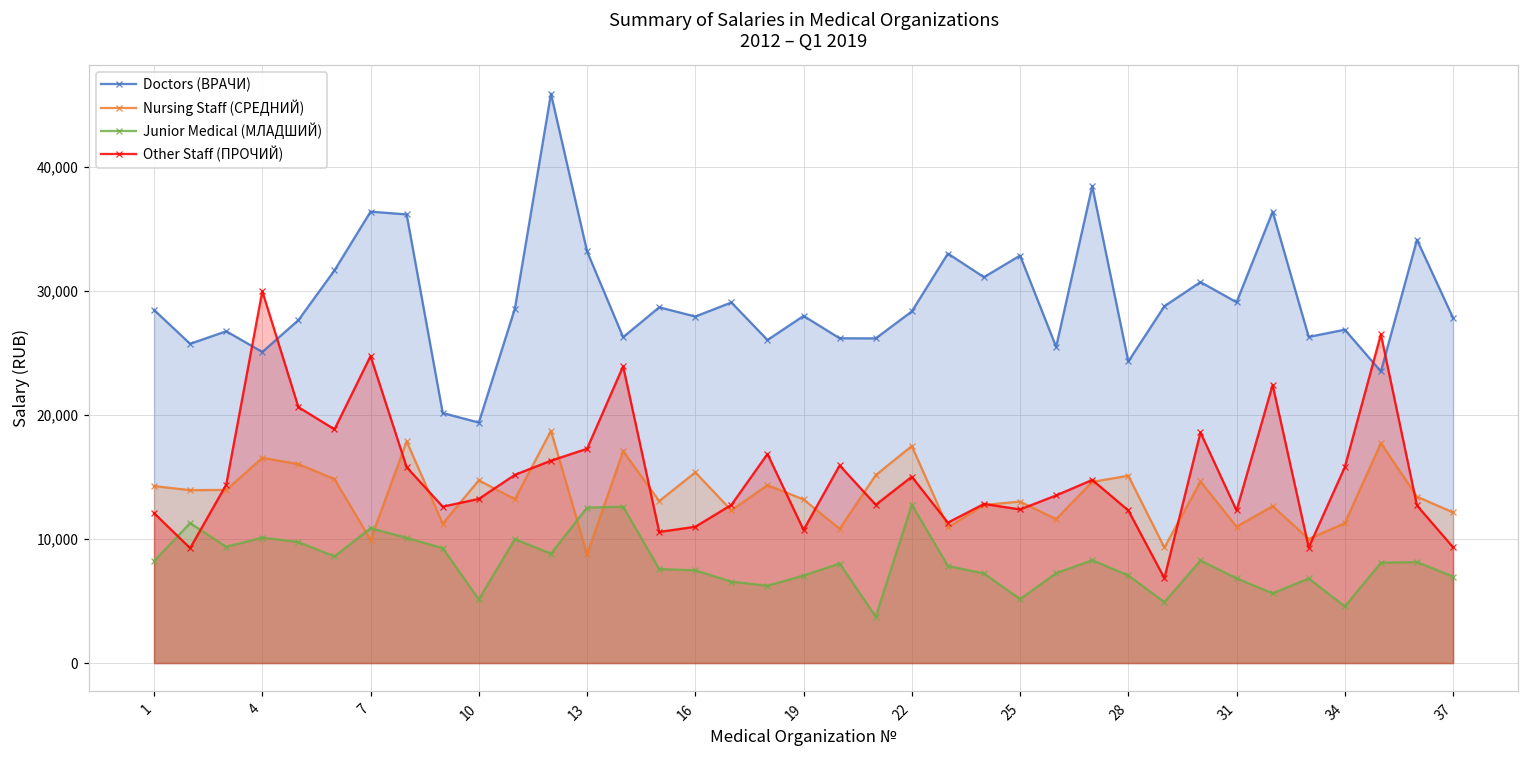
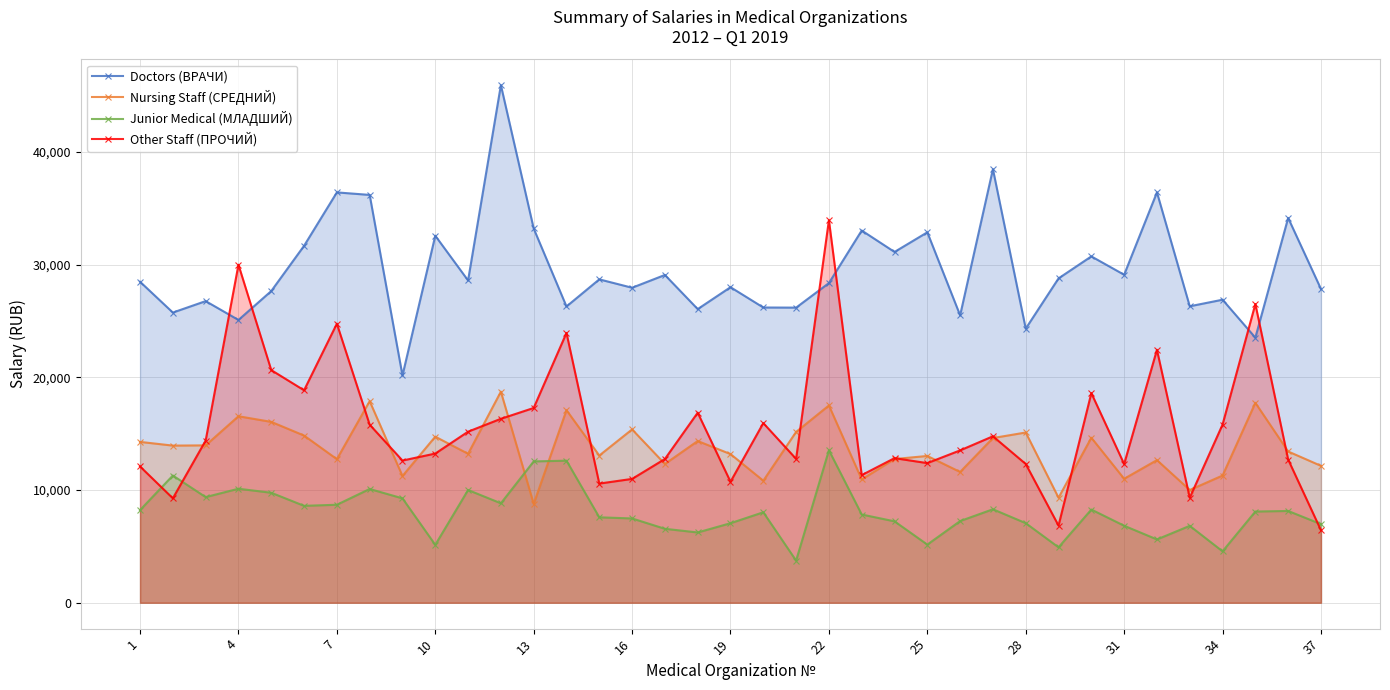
Nursing Staff (СРЕДНИЙ), 7: 9,900 -> 12,700
Junior Medical (МЛАДШИЙ), 7: 10,900 -> 8,700
Doctors (ВРАЧИ), 10: 19,400 -> 32,600
Junior Medical (МЛАДШИЙ), 22: 12,800 -> 13,500
Other Staff (ПРОЧИЙ), 22: 15,000 -> 34,000
Other Staff (ПРОЧИЙ), 37: 9,300 -> 6,400
